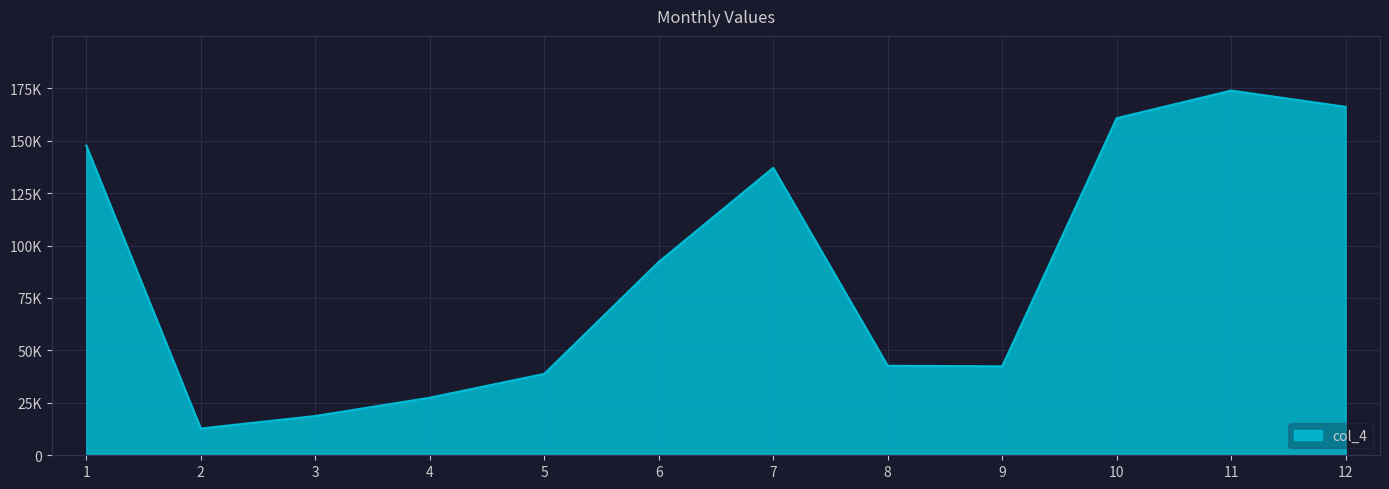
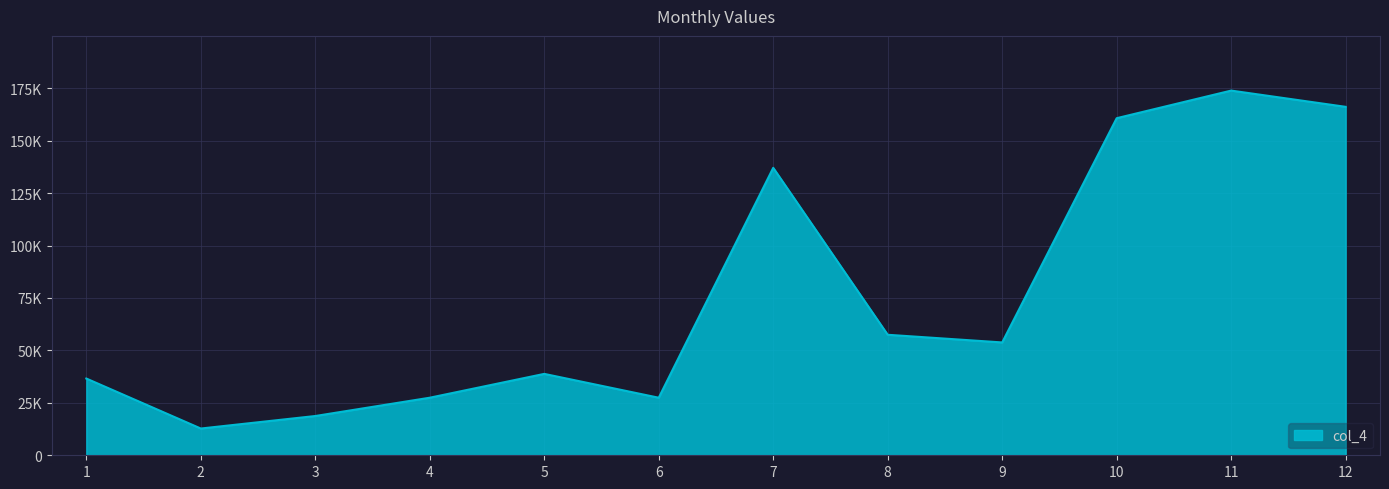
1: 148000 -> 37000
6: 92000 -> 27000
8: 43000 -> 57000
9: 42000 -> 54000
